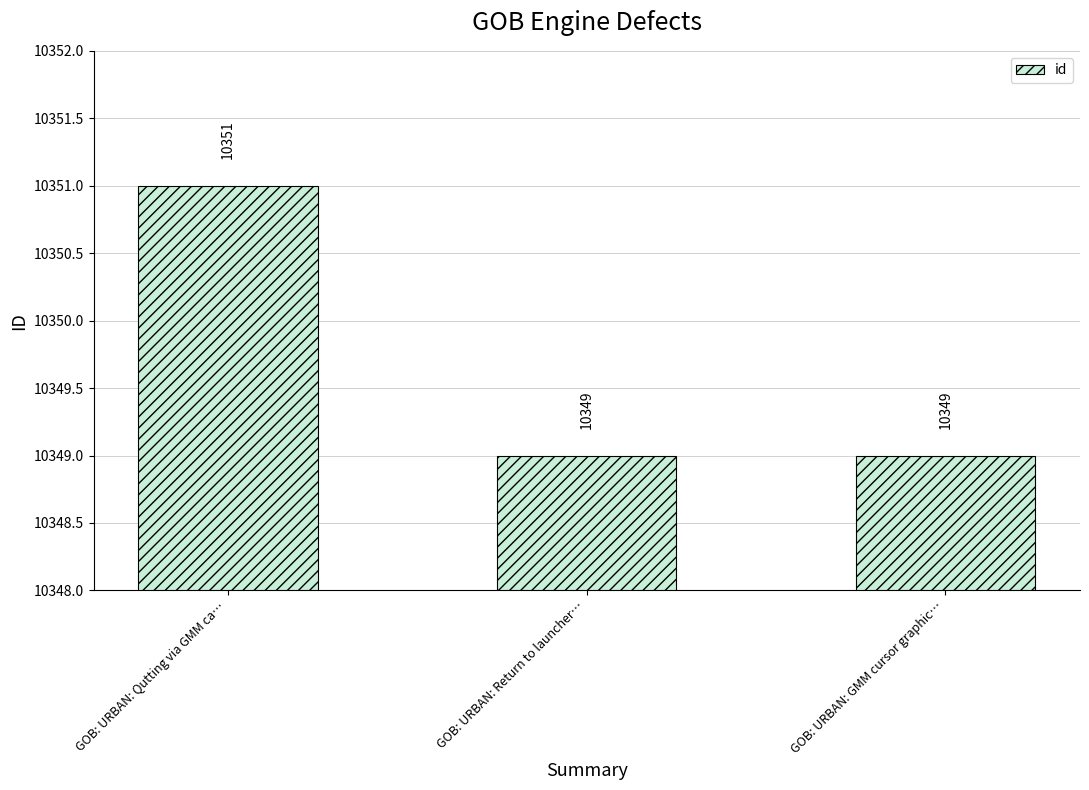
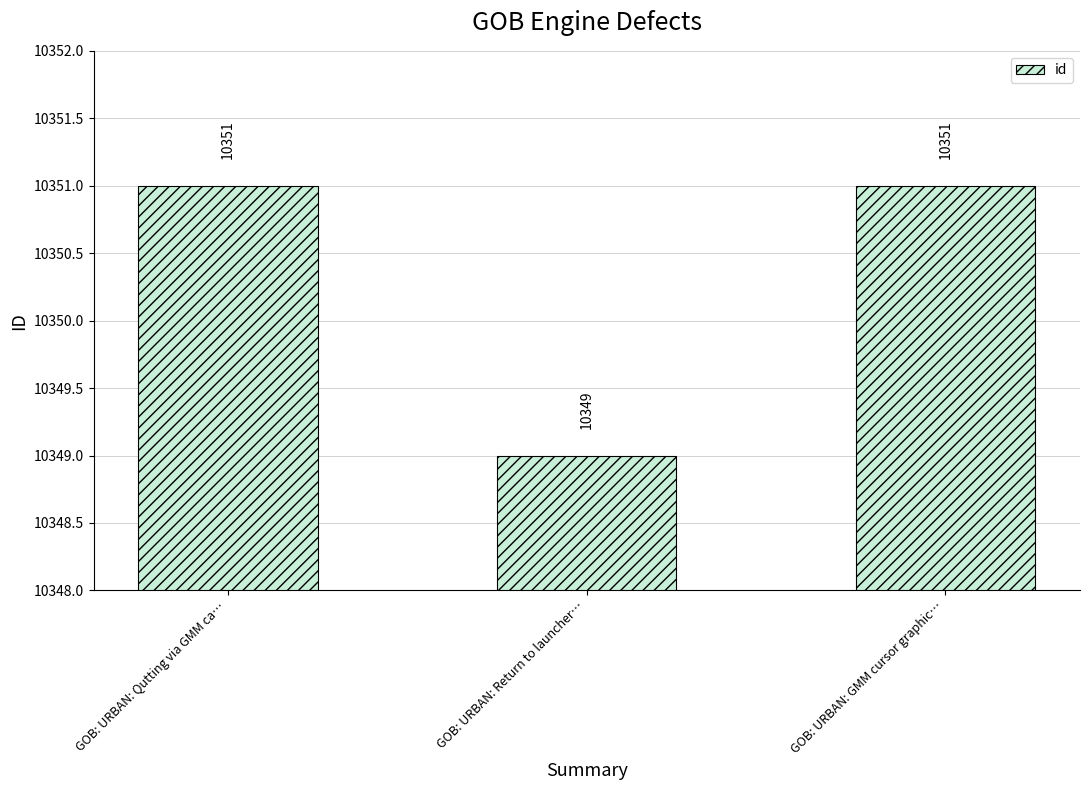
GOB: URBAN: GMM cursor graphic…: 10349 -> 10351
